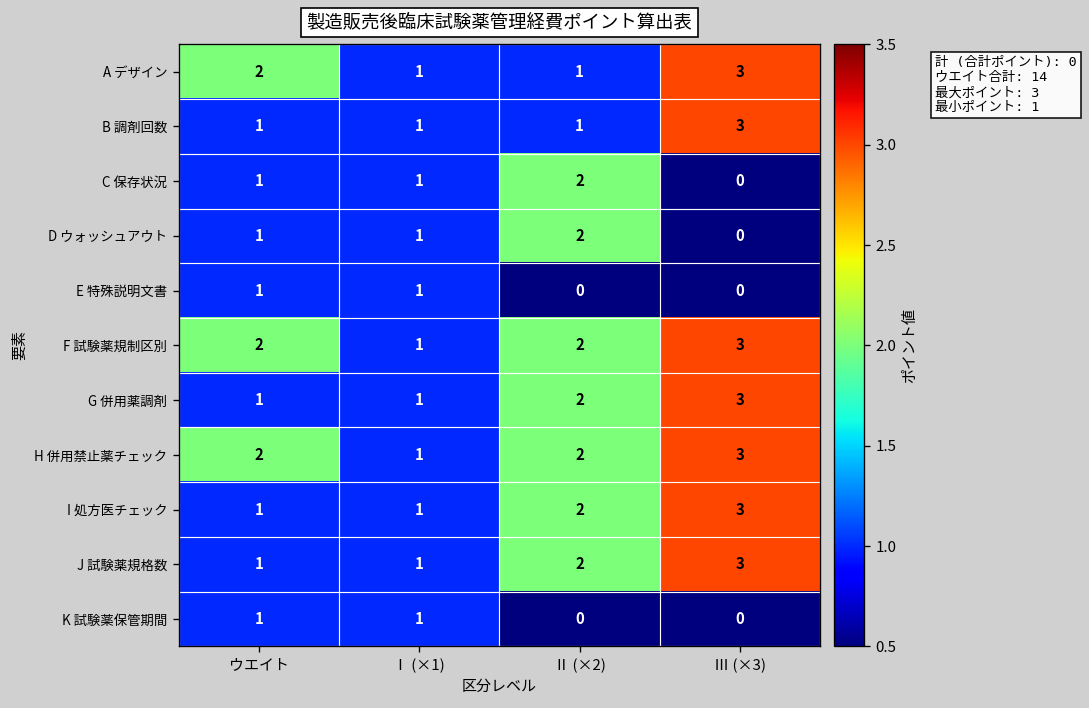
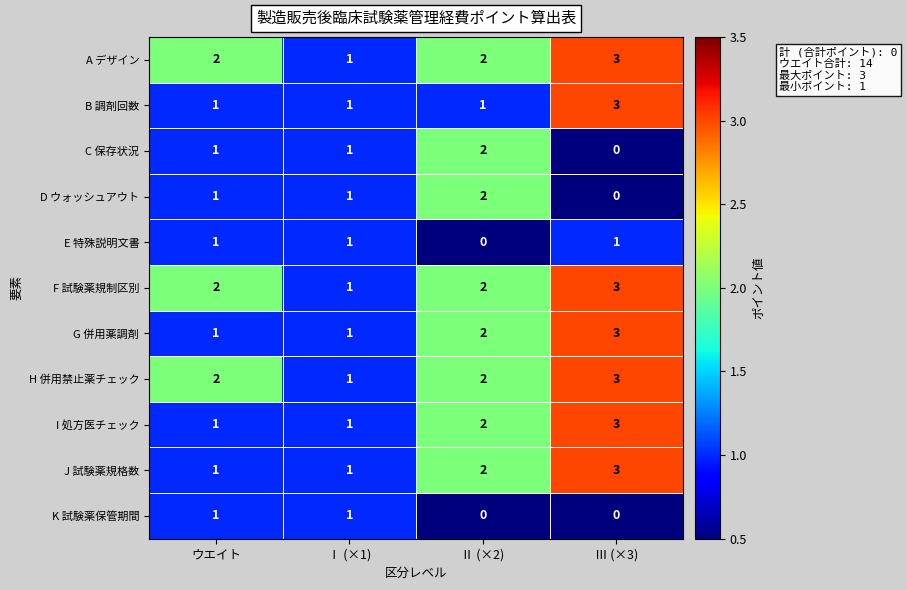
A デザイン, Ⅱ (×2): 1 -> 2
E 特殊説明文書, Ⅲ (×3): 0 -> 1
